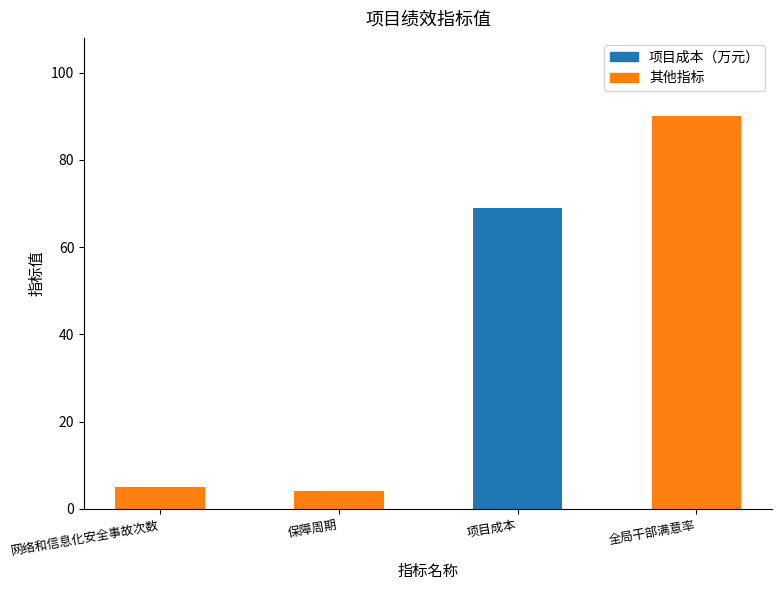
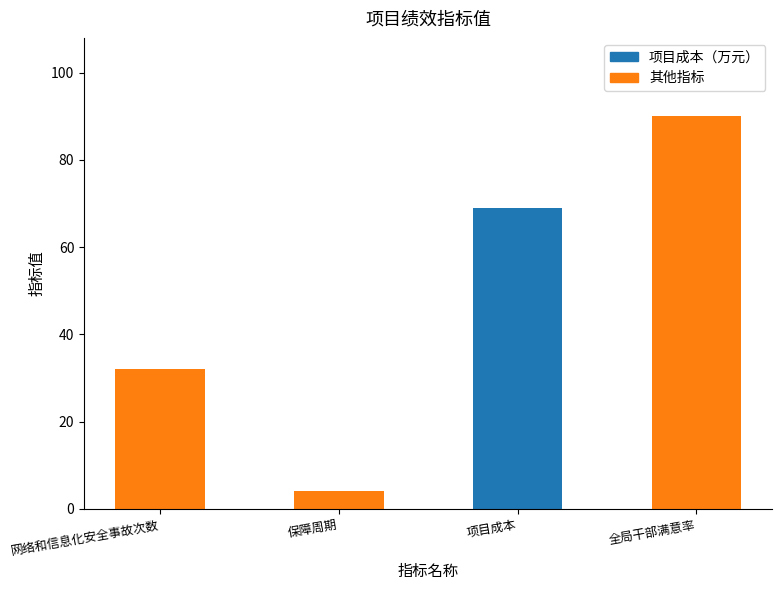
网络和信息化安全事故次数: 5 -> 32
